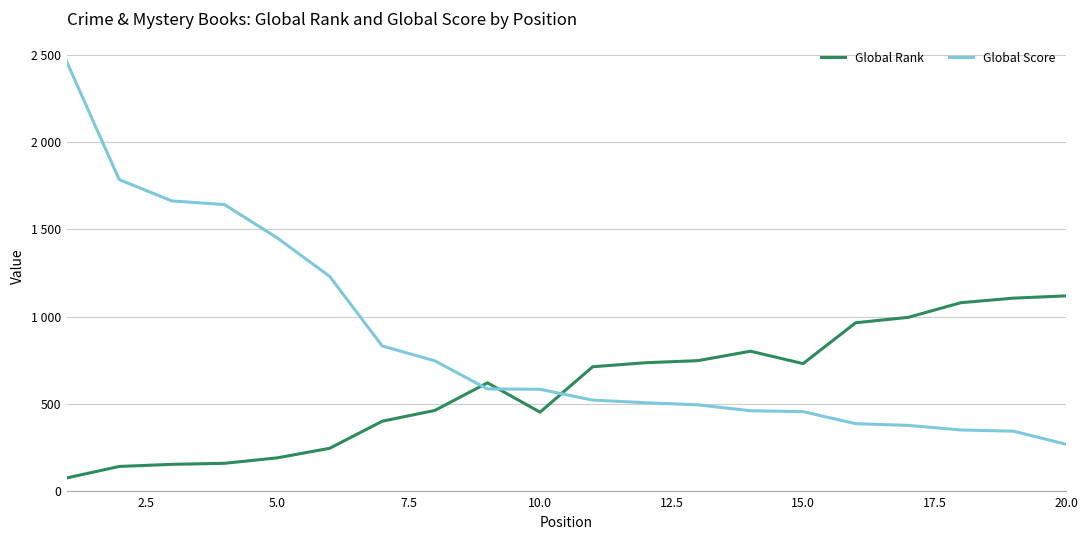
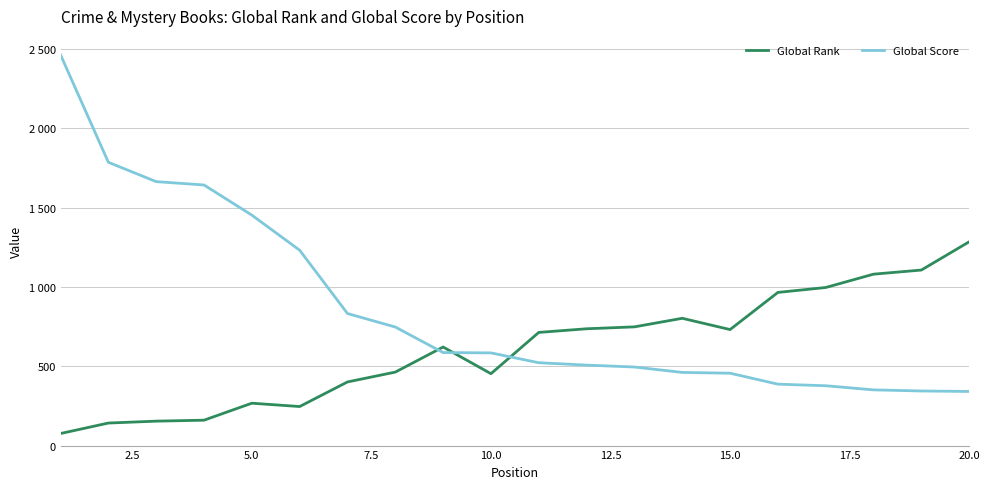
Global Rank, 5.0: 190 -> 270
Global Rank, 20.0: 1120 -> 1280
Global Score, 20.0: 270 -> 340
